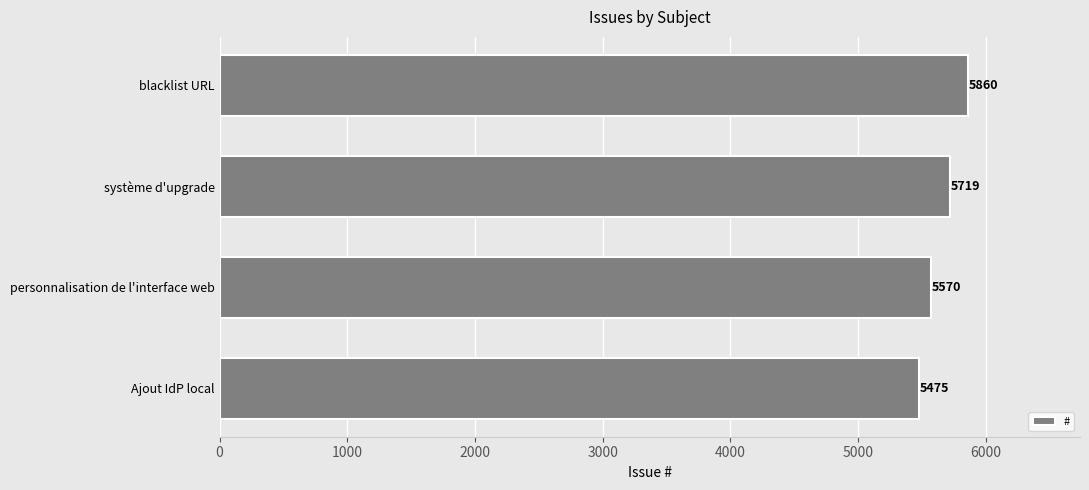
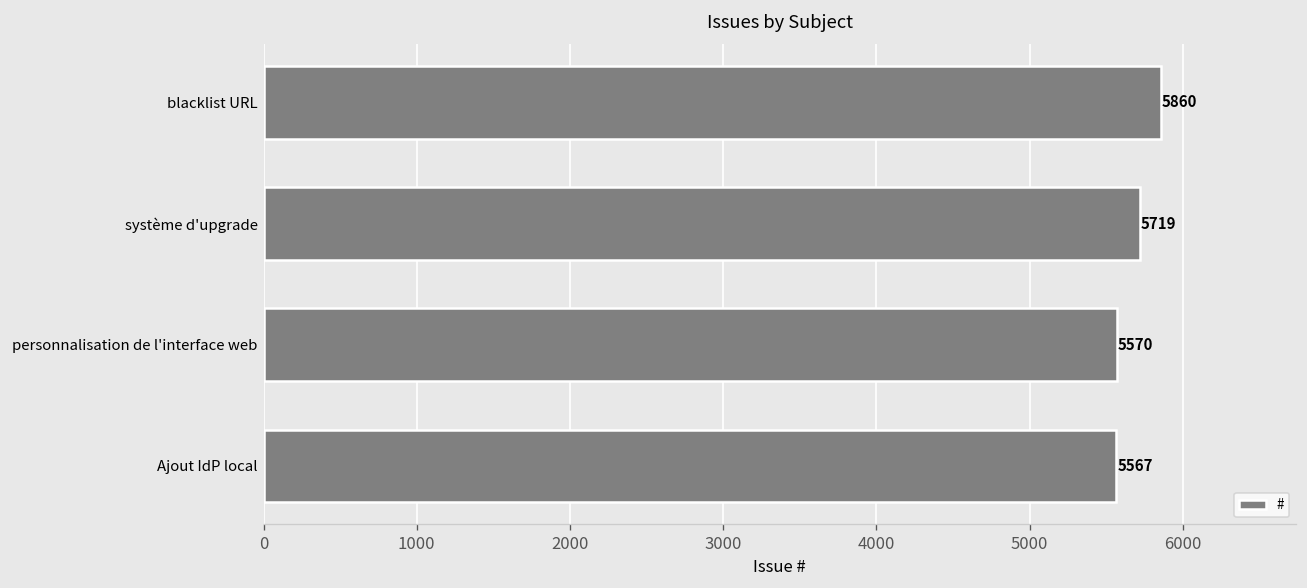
Ajout IdP local: 5475 -> 5567
